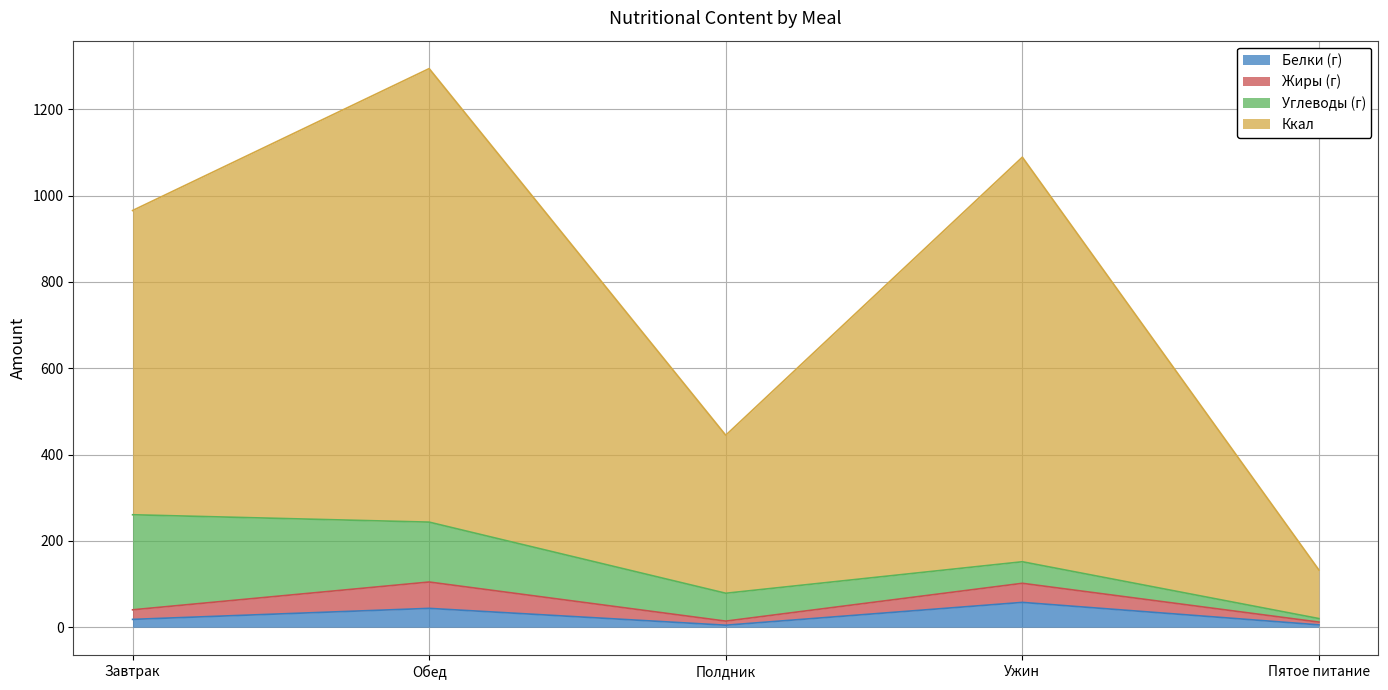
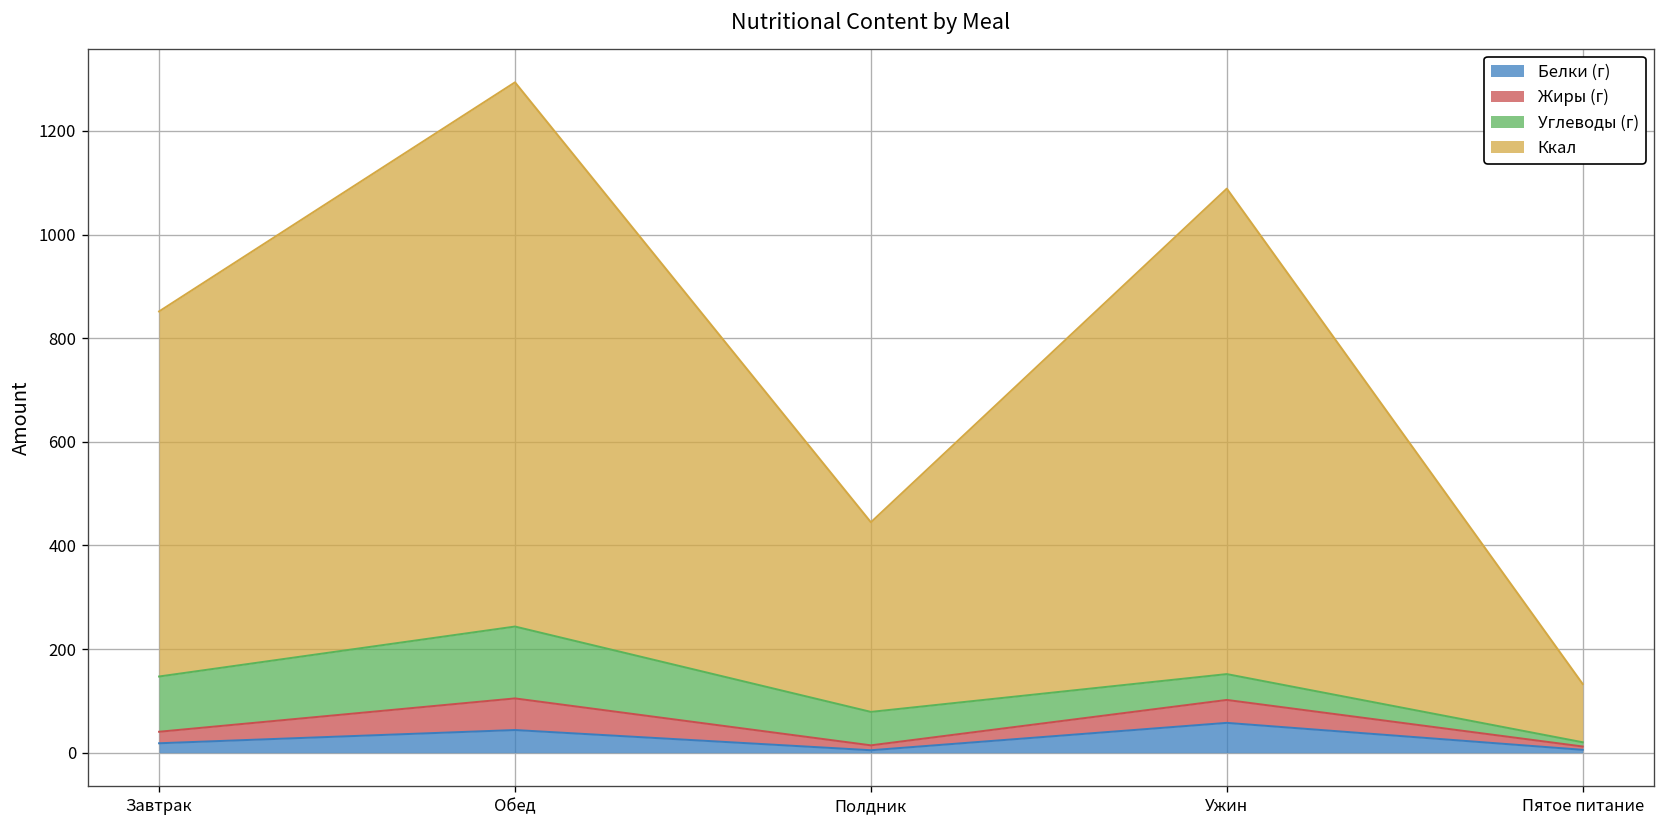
Углеводы (г), Завтрак: 220 -> 110
